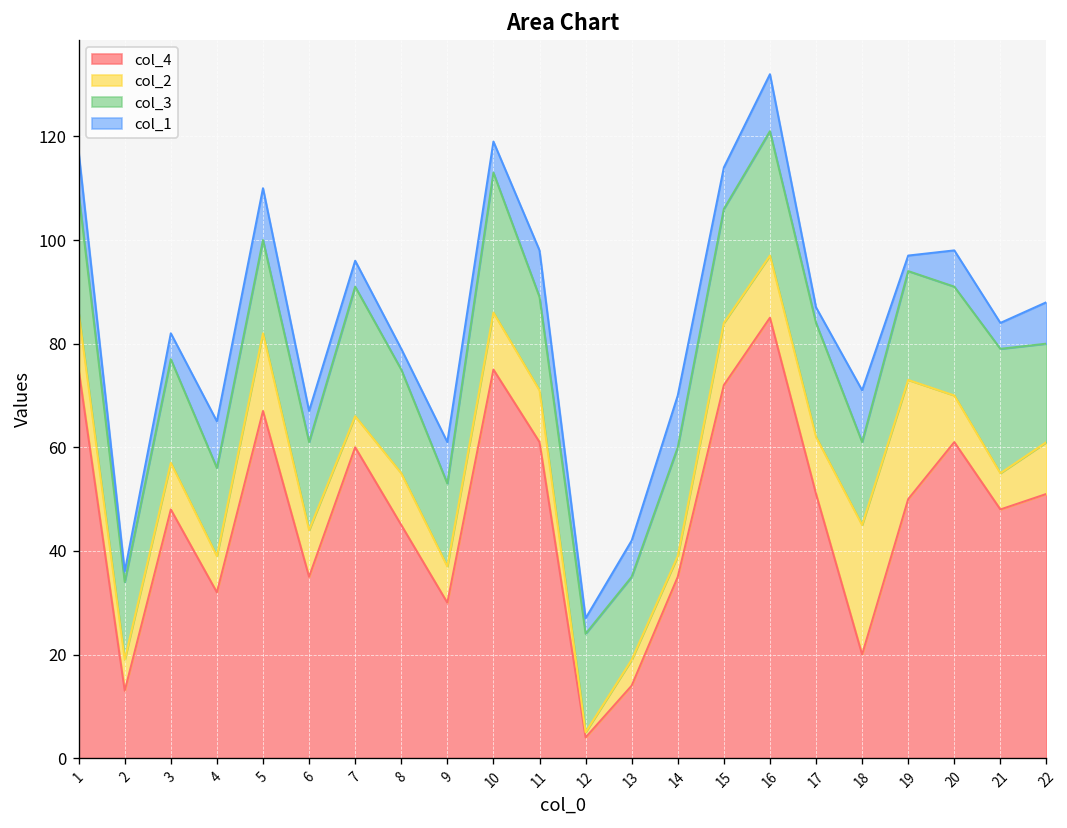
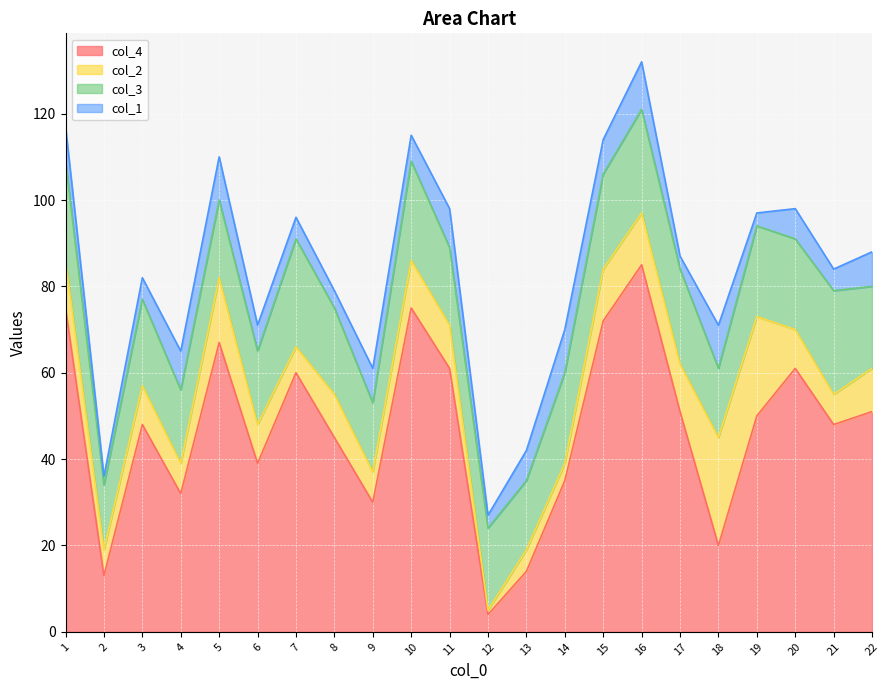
col_4, 6: 35 -> 39
col_3, 10: 27 -> 23
